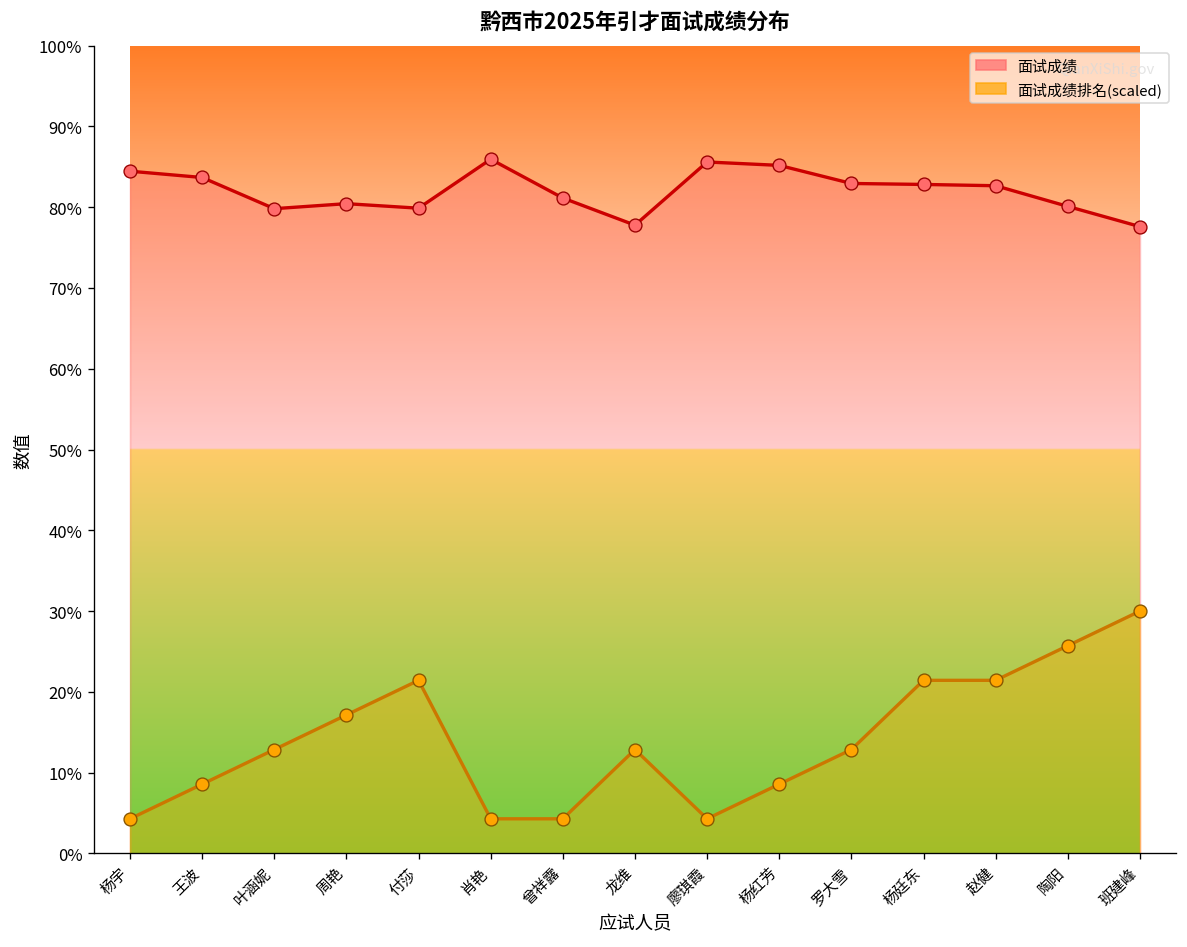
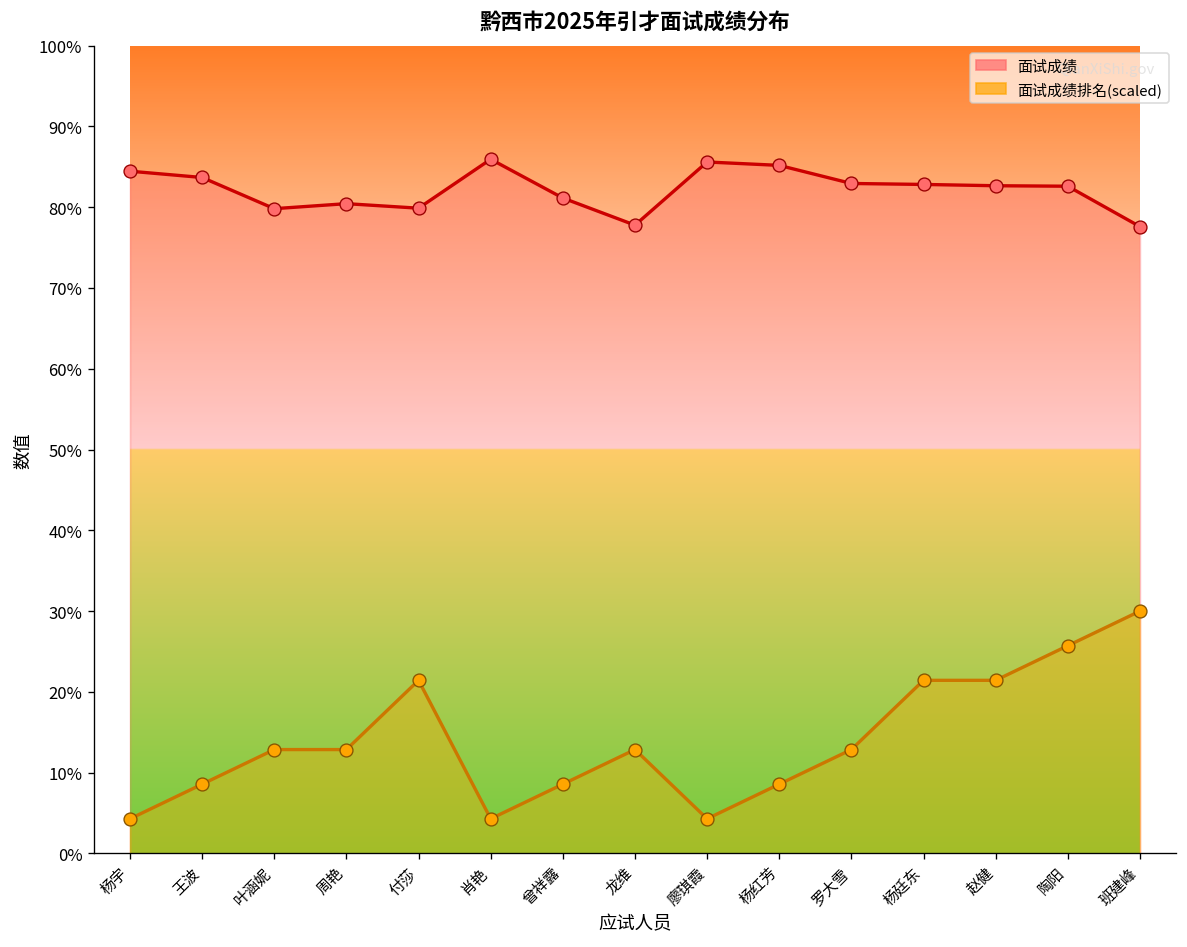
面试成绩排名(scaled), 周艳: 17% -> 13%
面试成绩排名(scaled), 曾祥露: 4% -> 9%
面试成绩, 陶阳: 80% -> 83%
